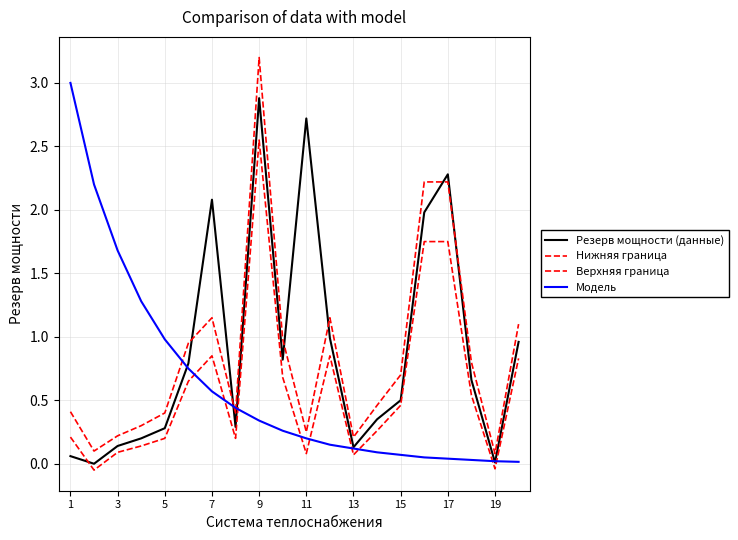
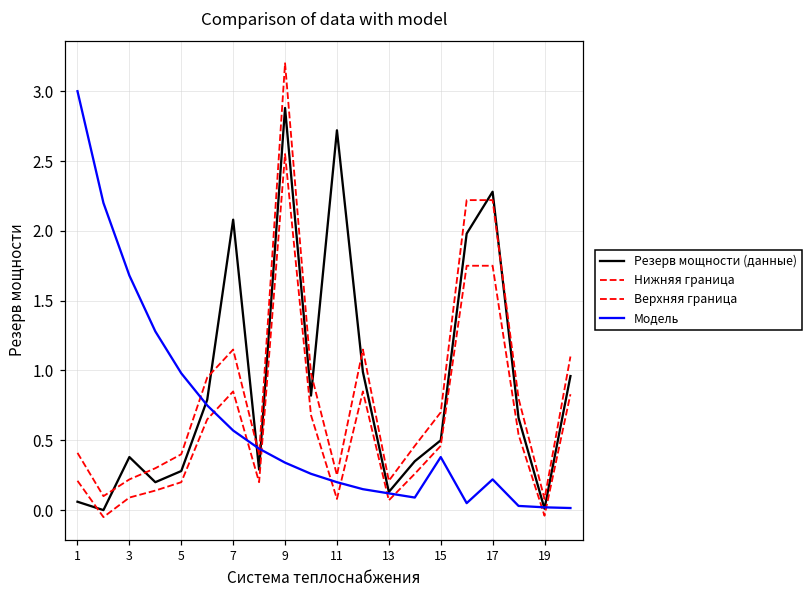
Резерв мощности (данные), 3: 0.14 -> 0.38
Модель, 15: 0.07 -> 0.38
Модель, 17: 0.04 -> 0.22
